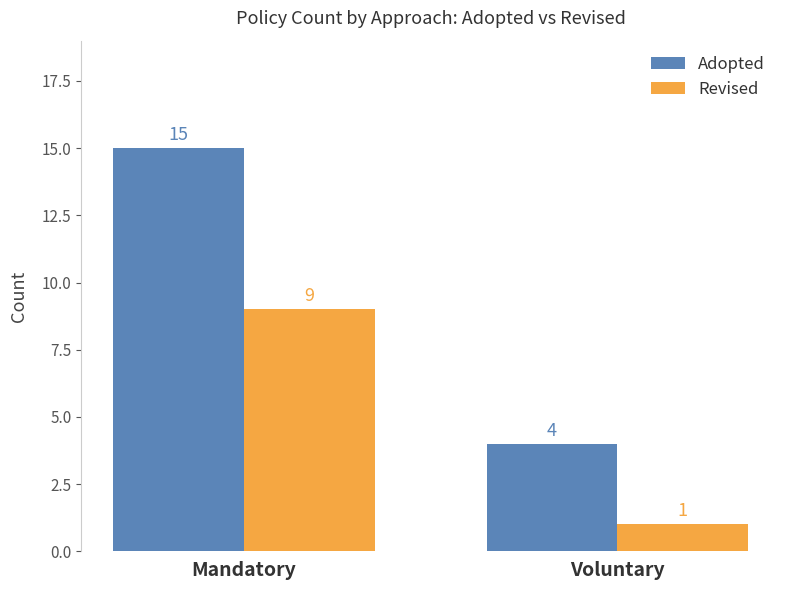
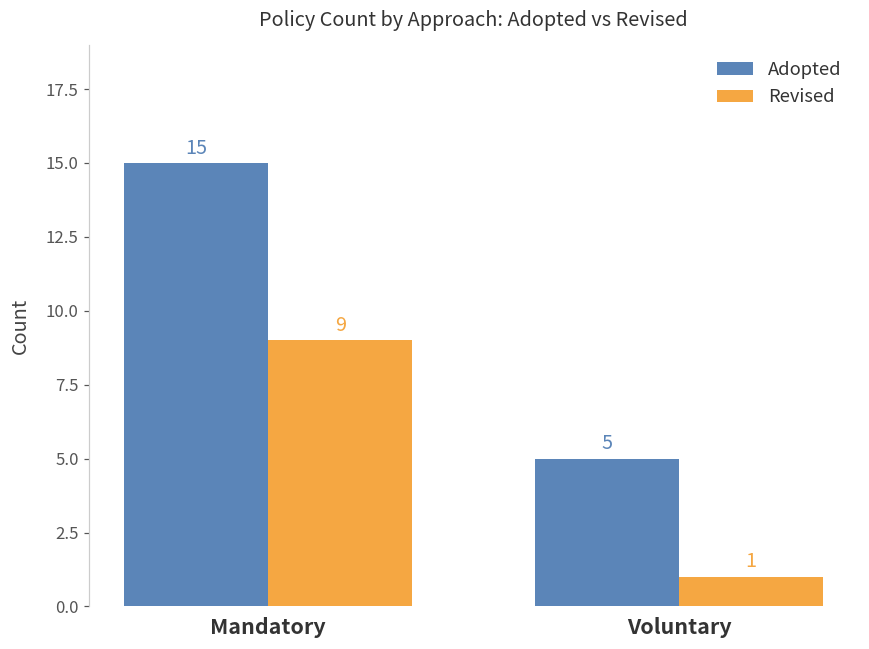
Adopted, Voluntary: 4 -> 5
